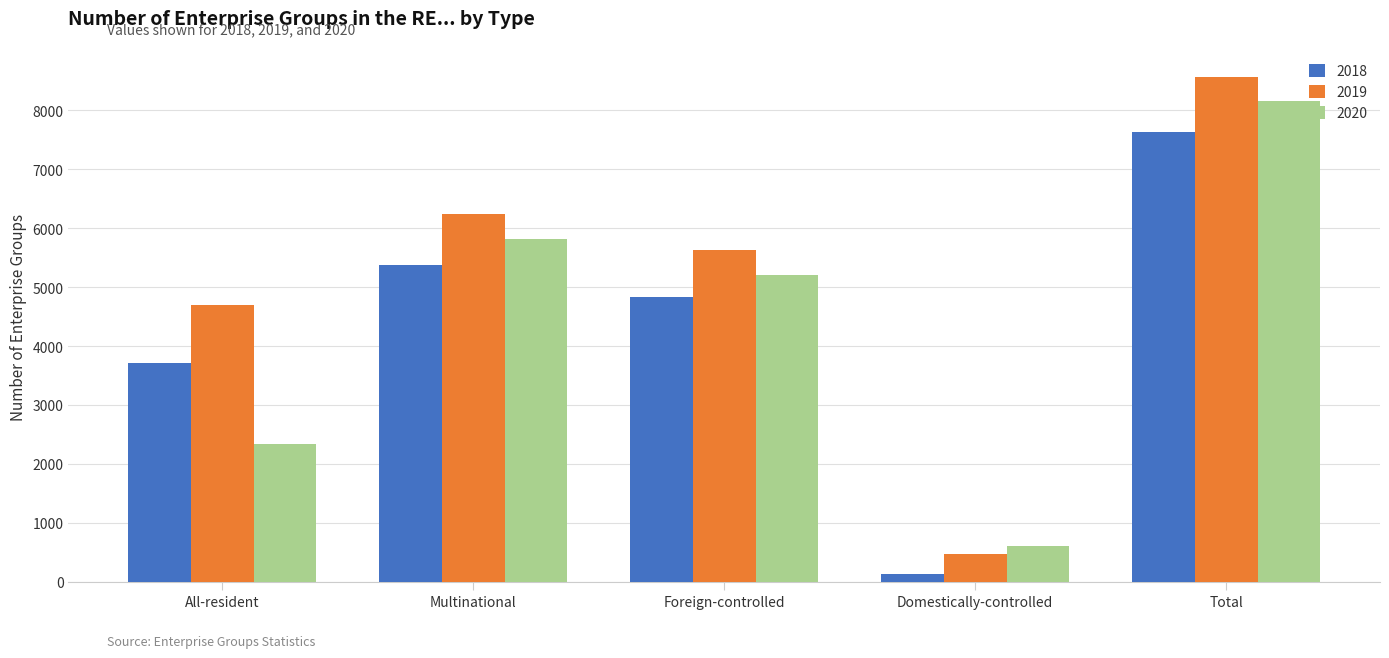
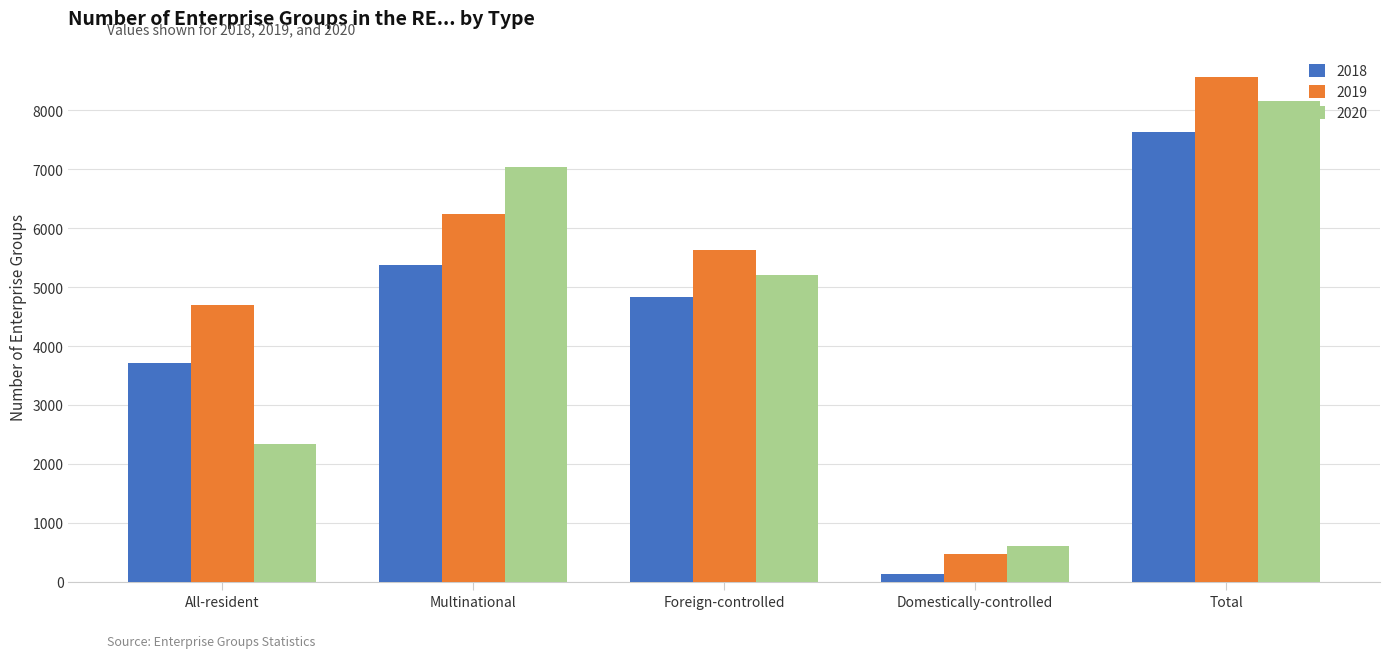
2020, Multinational: 5800 -> 7000
